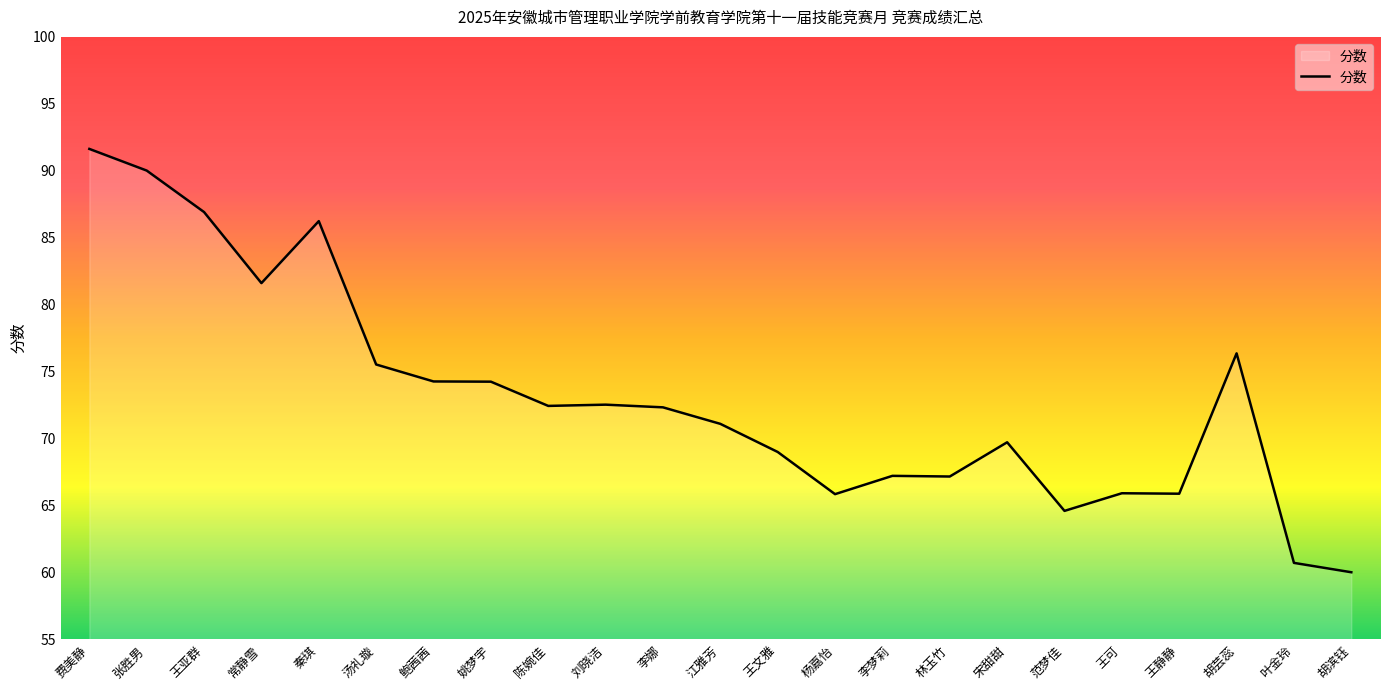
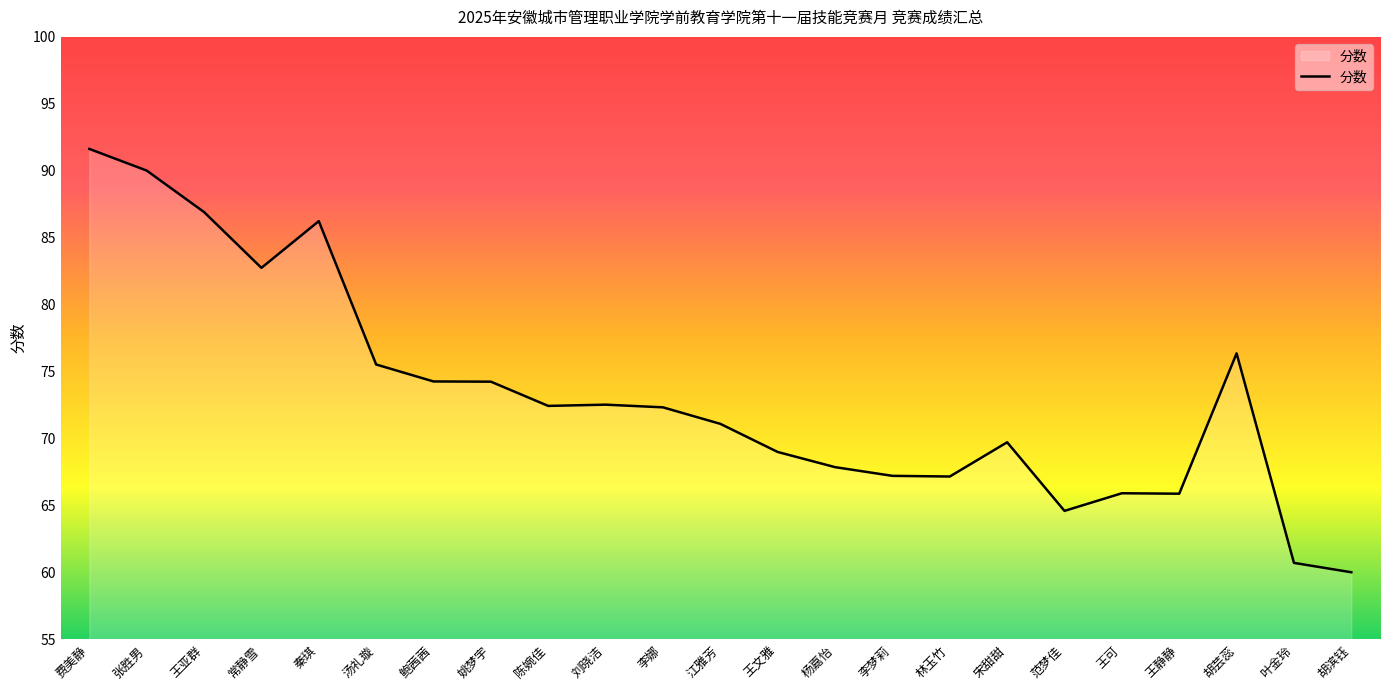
常静雪: 81.6 -> 82.8
杨嘉怡: 65.8 -> 67.9
